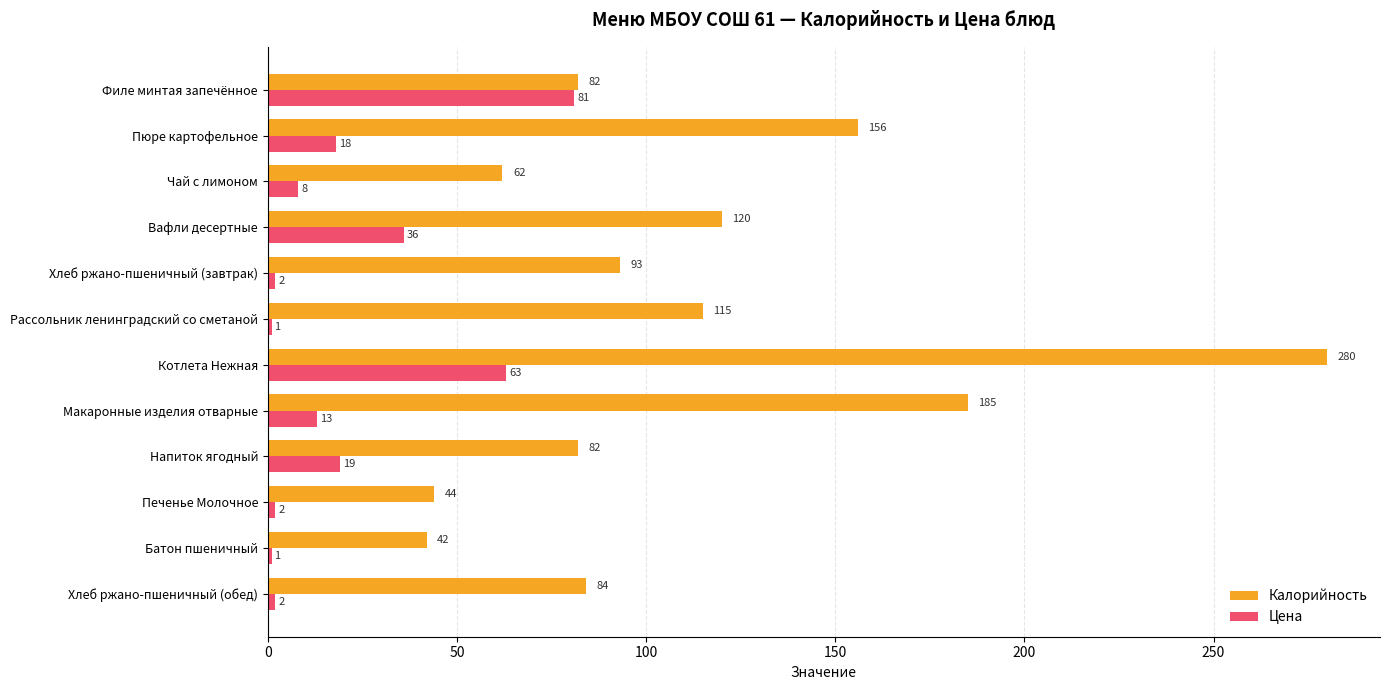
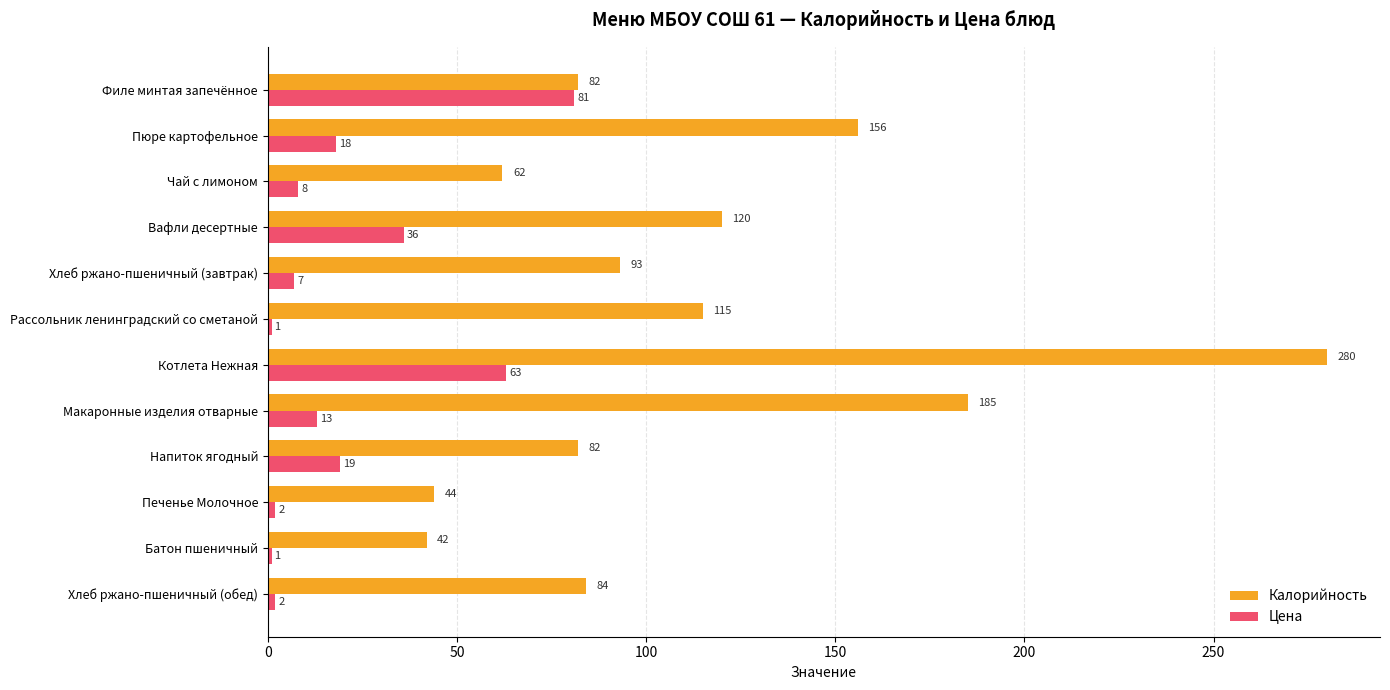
Цена, Хлеб ржано-пшеничный (завтрак): 2 -> 7
